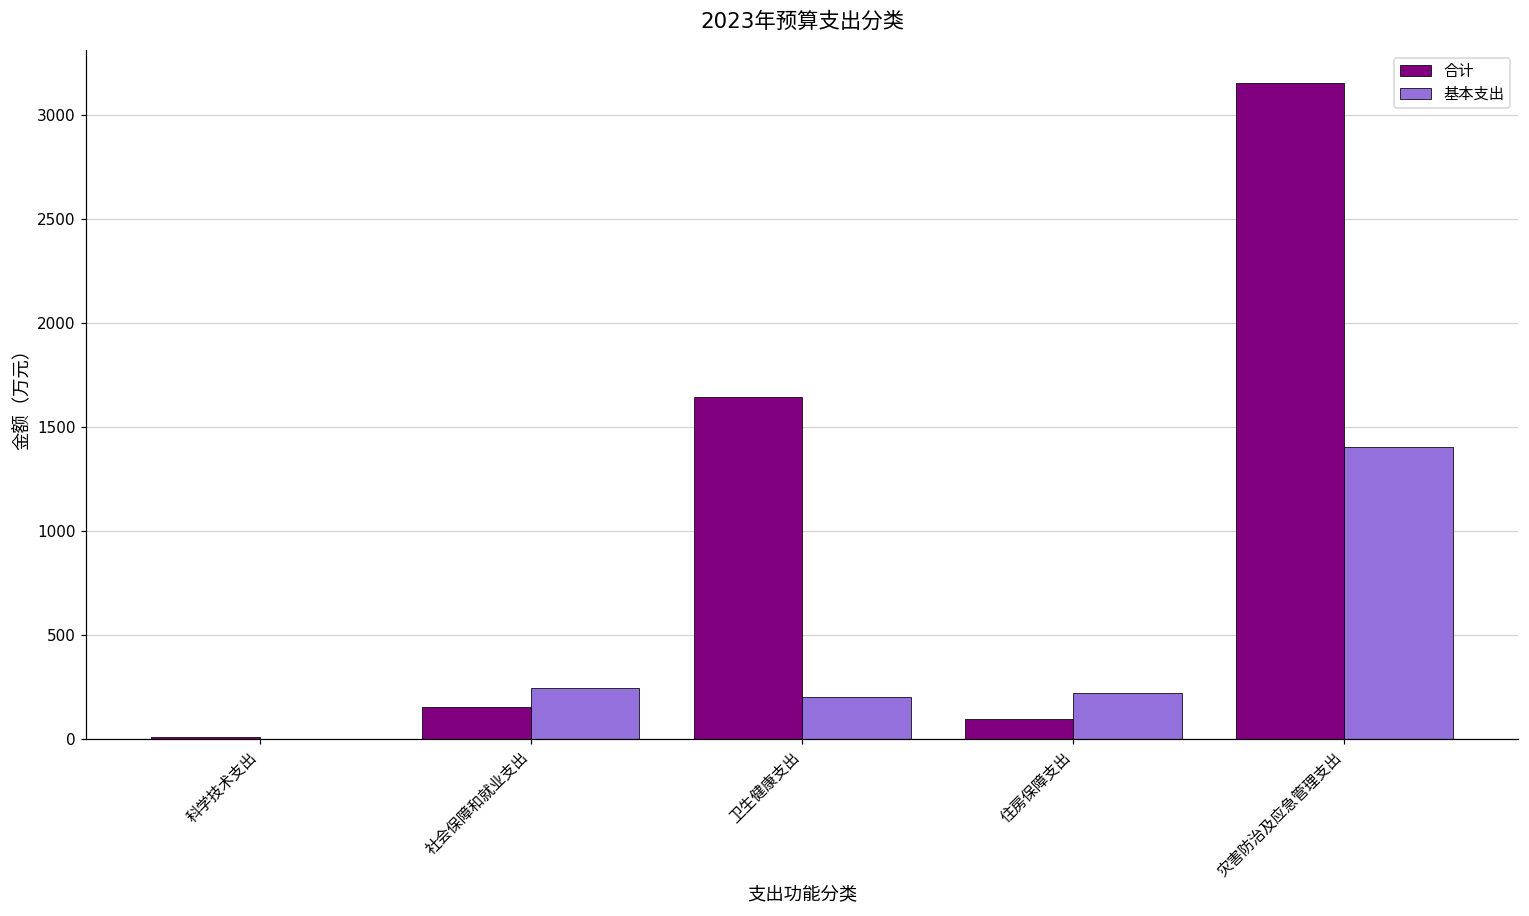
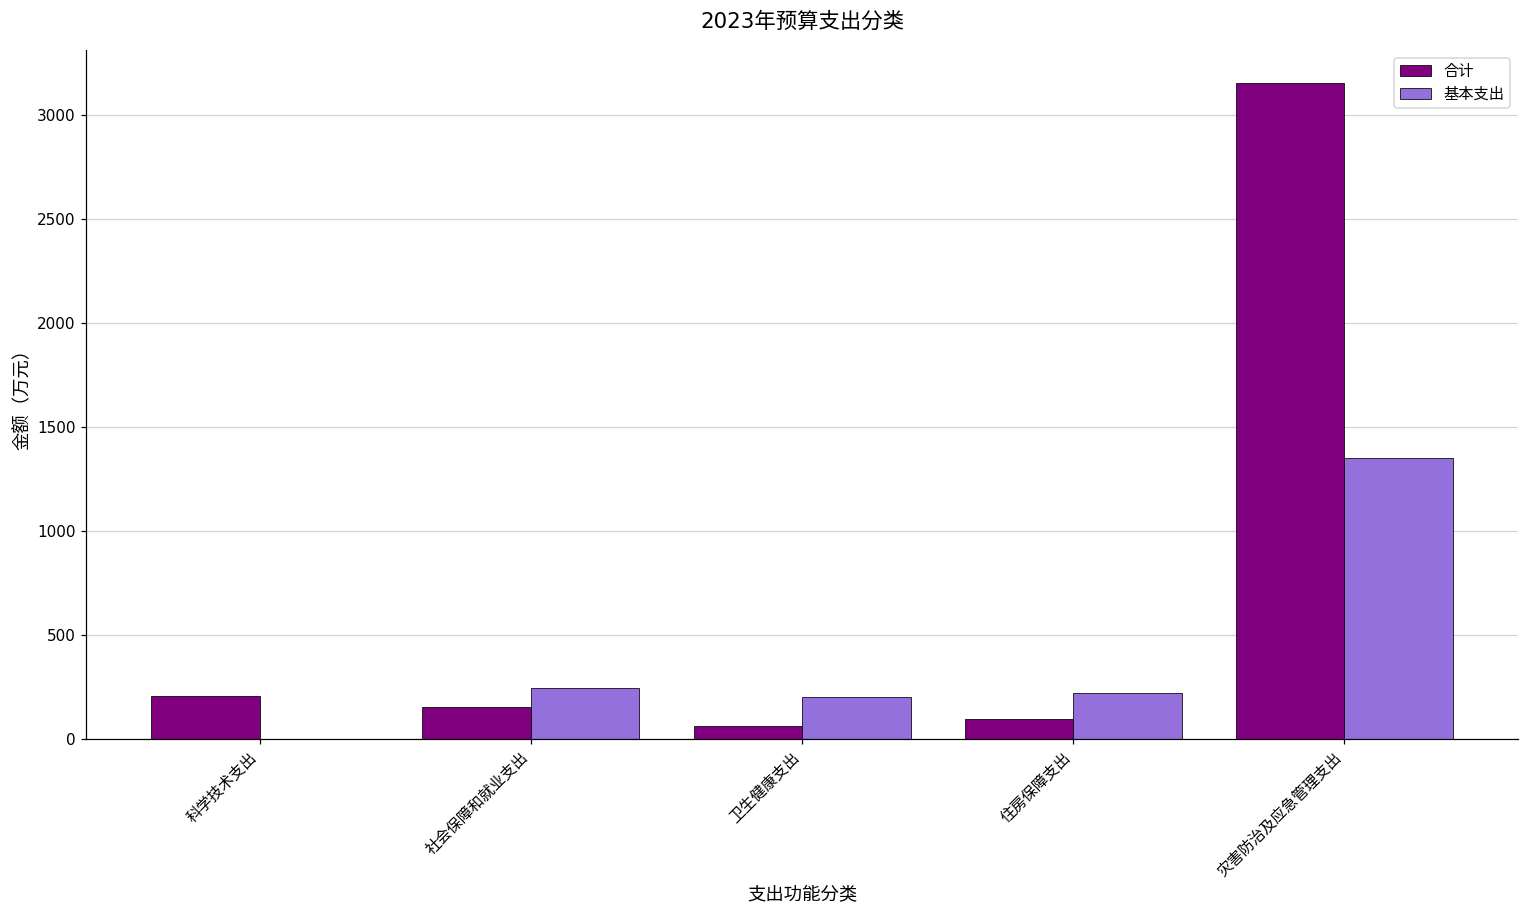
合计, 科学技术支出: 10 -> 200
合计, 卫生健康支出: 1640 -> 60
基本支出, 灾害防治及应急管理支出: 1400 -> 1350
